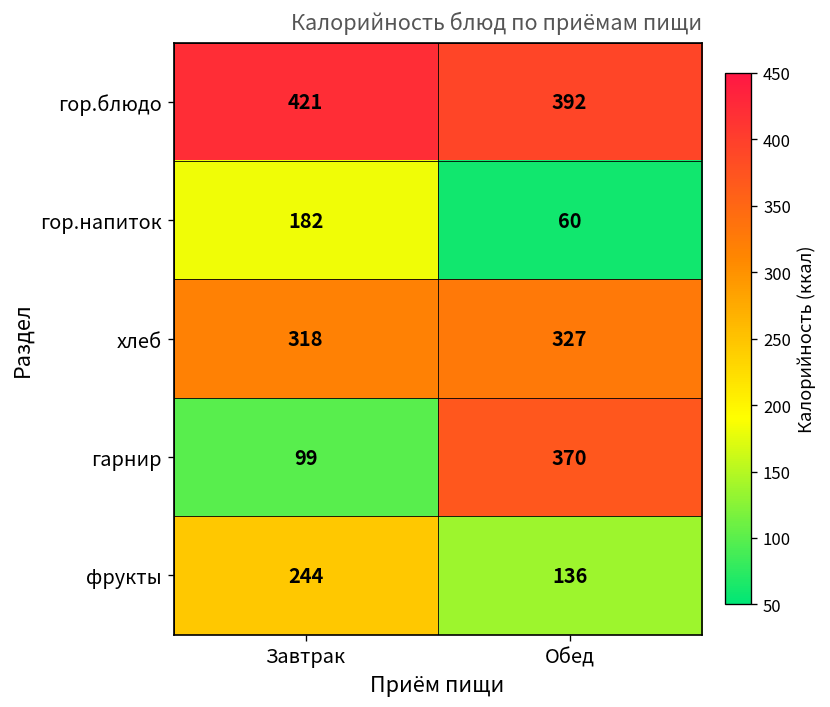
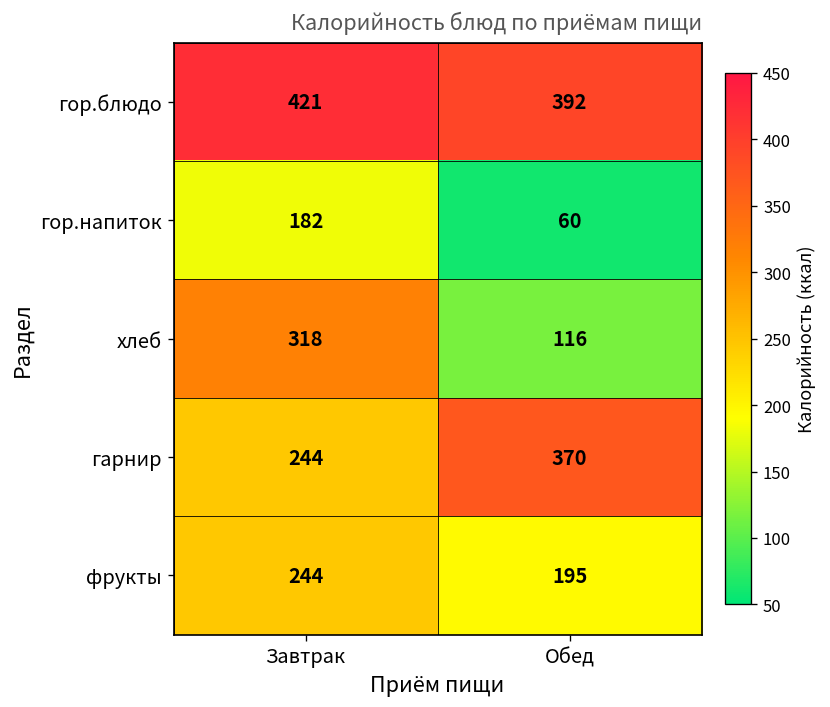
хлеб, Обед: 327 -> 116
гарнир, Завтрак: 99 -> 244
фрукты, Обед: 136 -> 195
